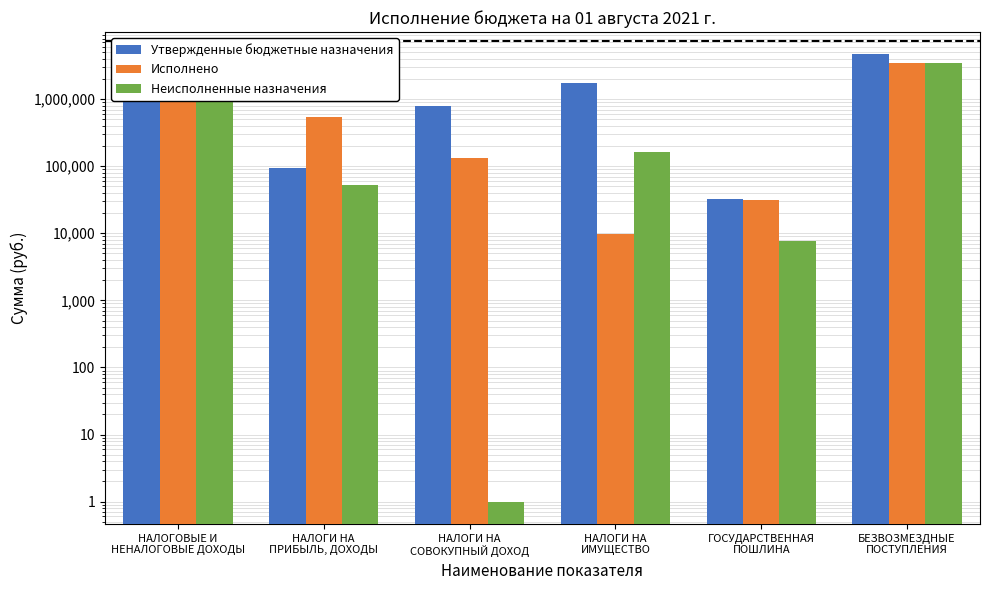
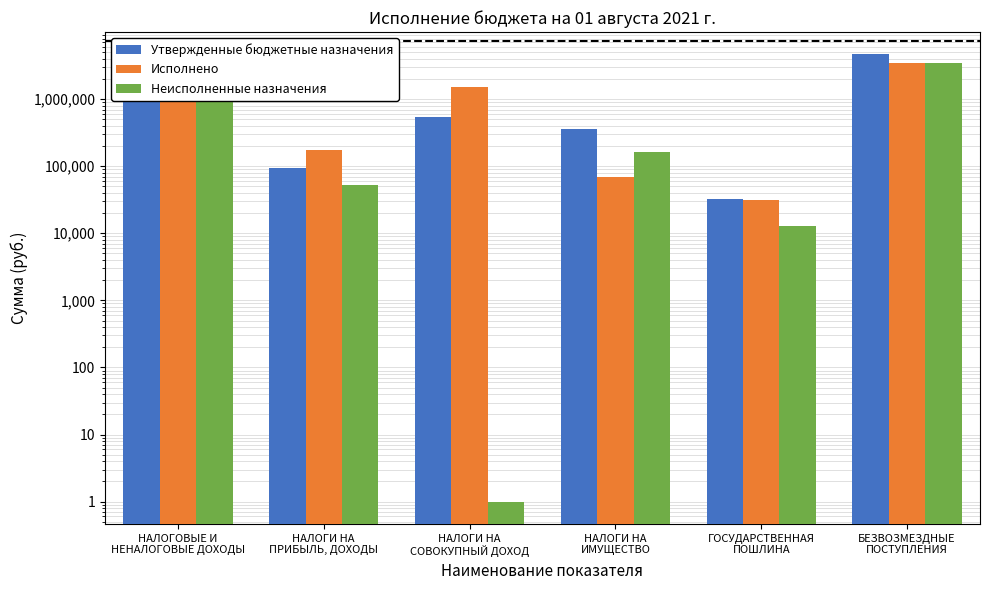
Исполнено, НАЛОГИ НА ПРИБЫЛЬ, ДОХОДЫ: 500,000 -> 180,000
Утвержденные бюджетные назначения, НАЛОГИ НА СОВОКУПНЫЙ ДОХОД: 800,000 -> 500,000
Исполнено, НАЛОГИ НА СОВОКУПНЫЙ ДОХОД: 130,000 -> 1,500,000
Утвержденные бюджетные назначения, НАЛОГИ НА ИМУЩЕСТВО: 1,700,000 -> 400,000
Исполнено, НАЛОГИ НА ИМУЩЕСТВО: 10,000 -> 70,000
Неисполненные назначения, ГОСУДАРСТВЕННАЯ ПОШЛИНА: 8,000 -> 13,000
